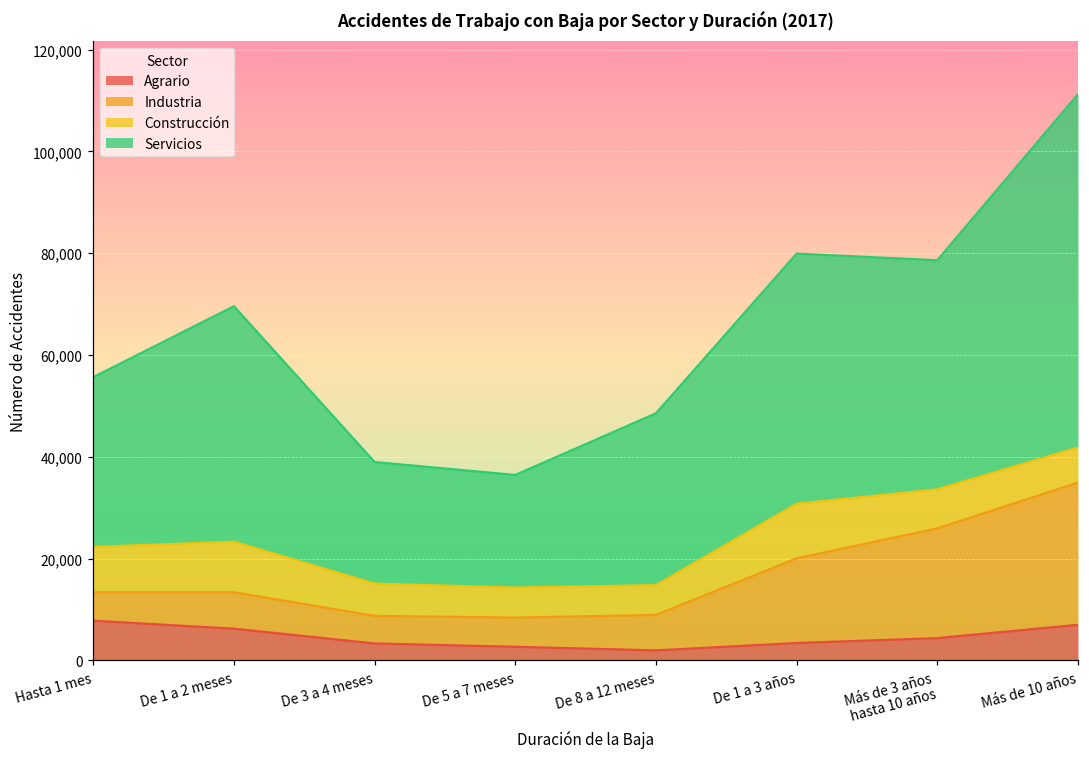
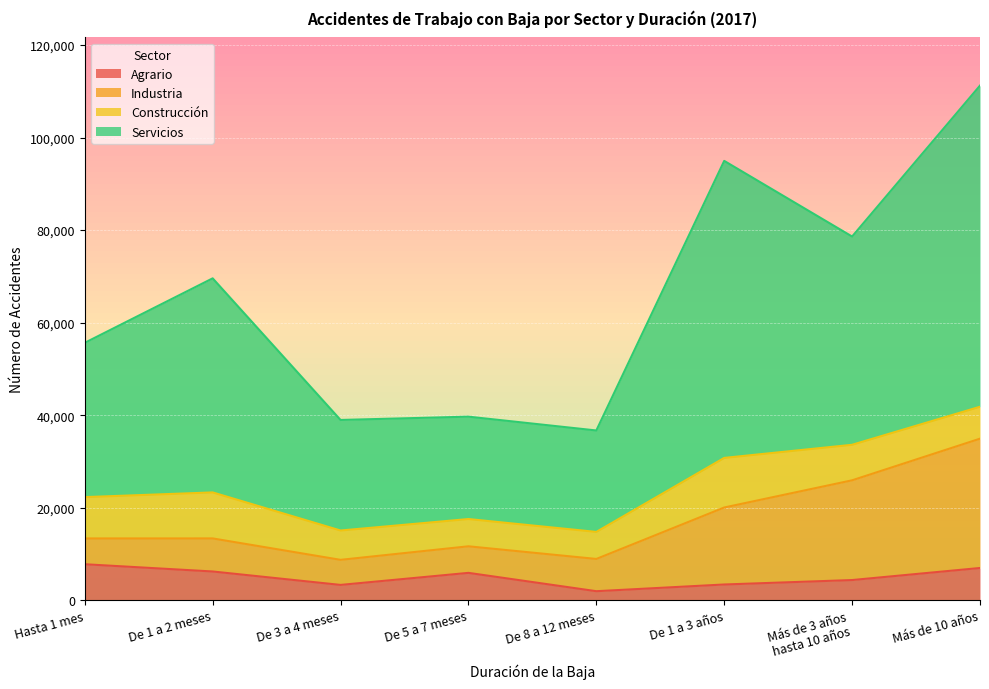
Agrario, De 5 a 7 meses: 3,000 -> 6,000
Servicios, De 8 a 12 meses: 34,000 -> 22,000
Servicios, De 1 a 3 años: 49,000 -> 64,000
